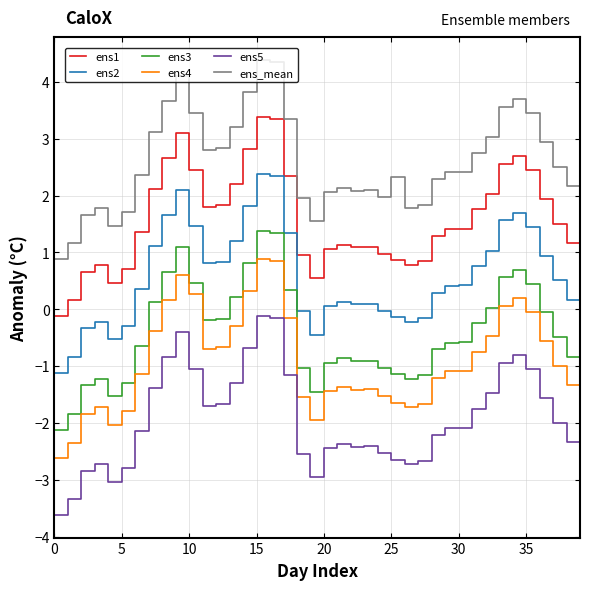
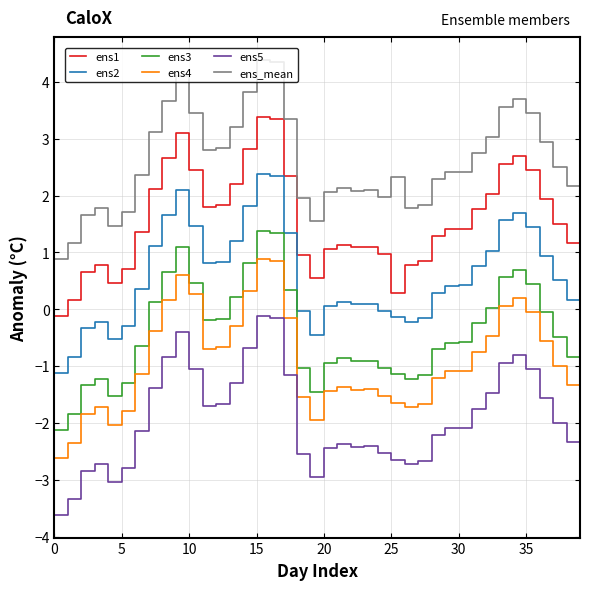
ens1, 25: 0.9 -> 0.3
